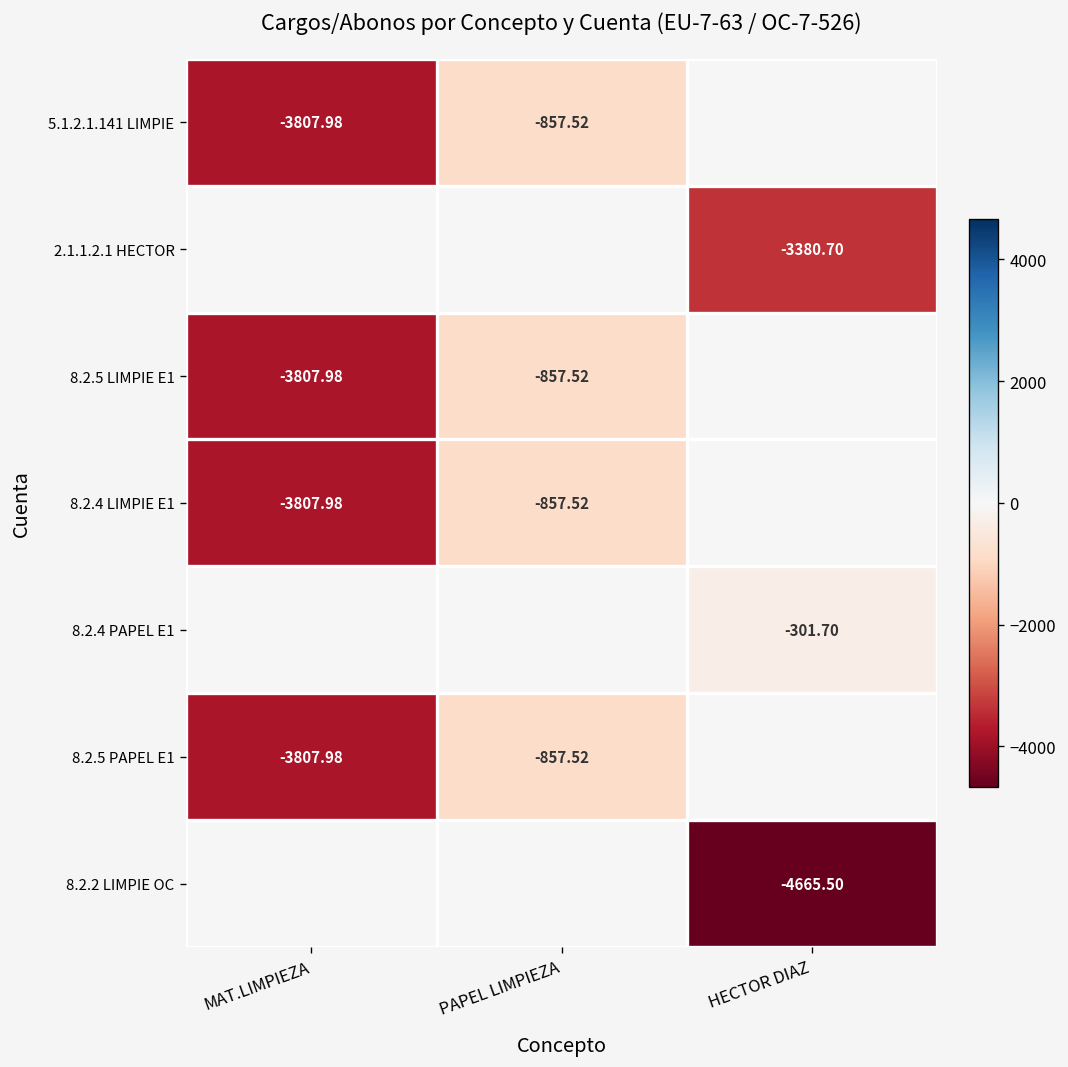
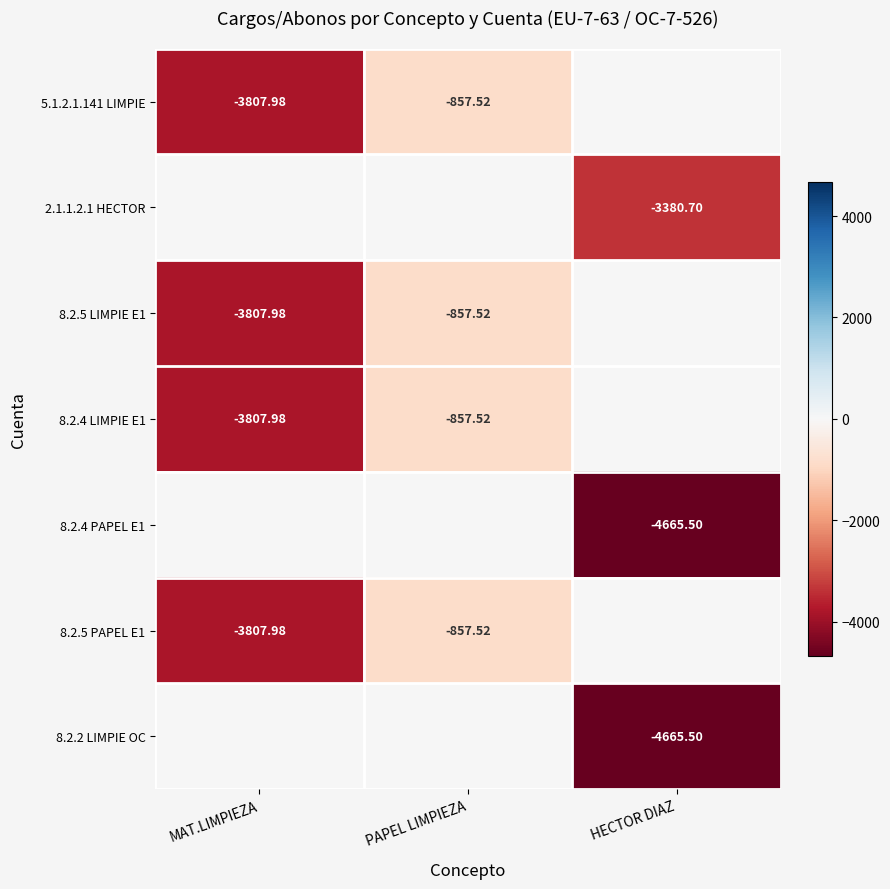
8.2.4 PAPEL E1, HECTOR DIAZ: -301.70 -> -4665.50
